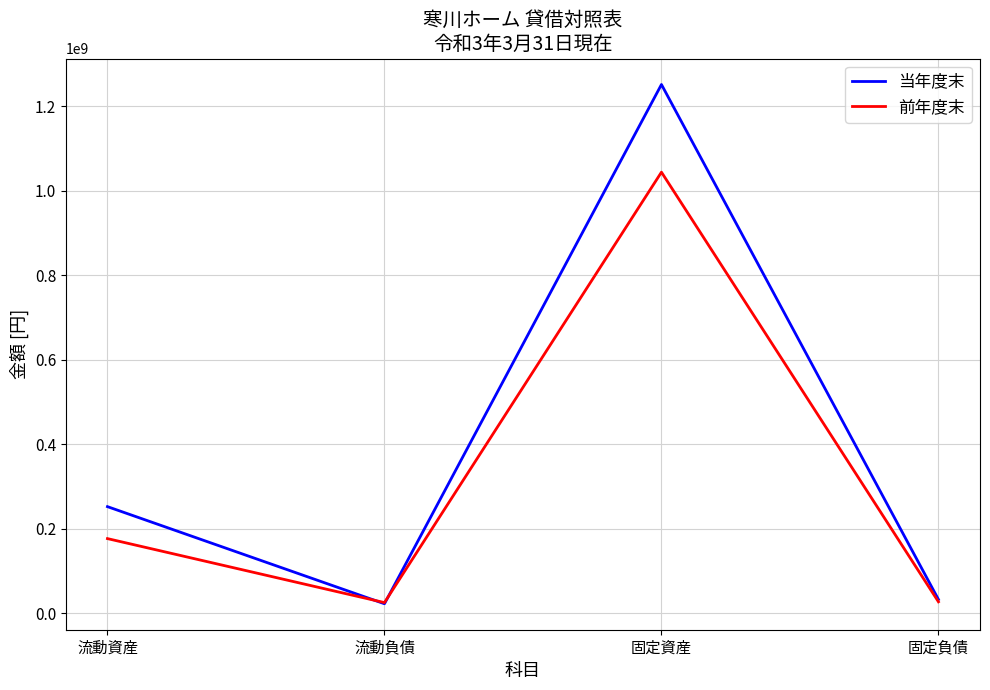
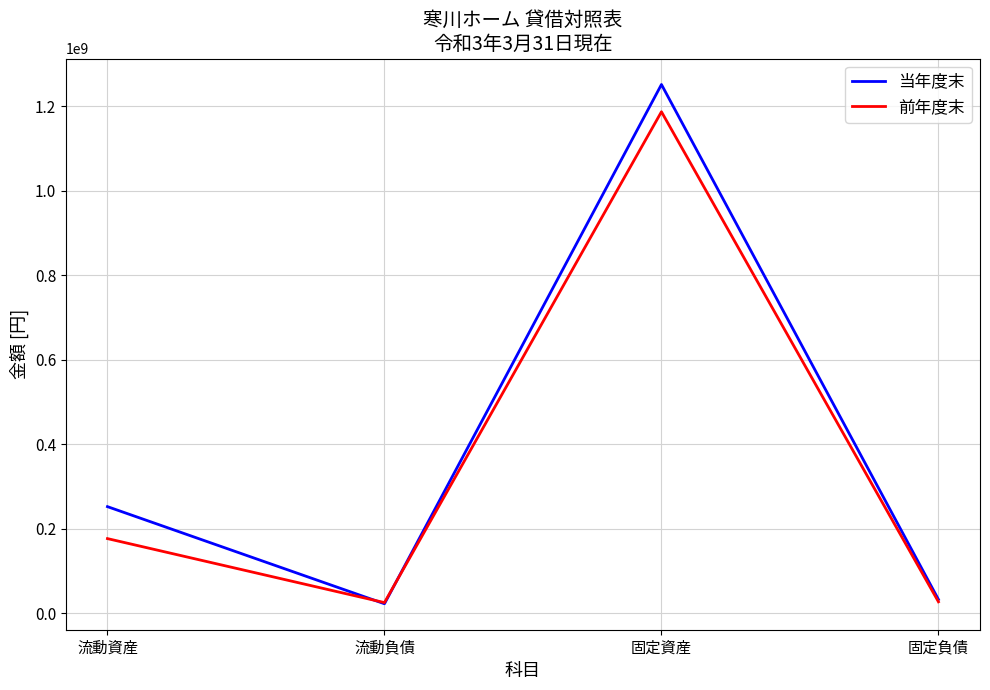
前年度末, 固定資産: 1040000000 -> 1190000000
